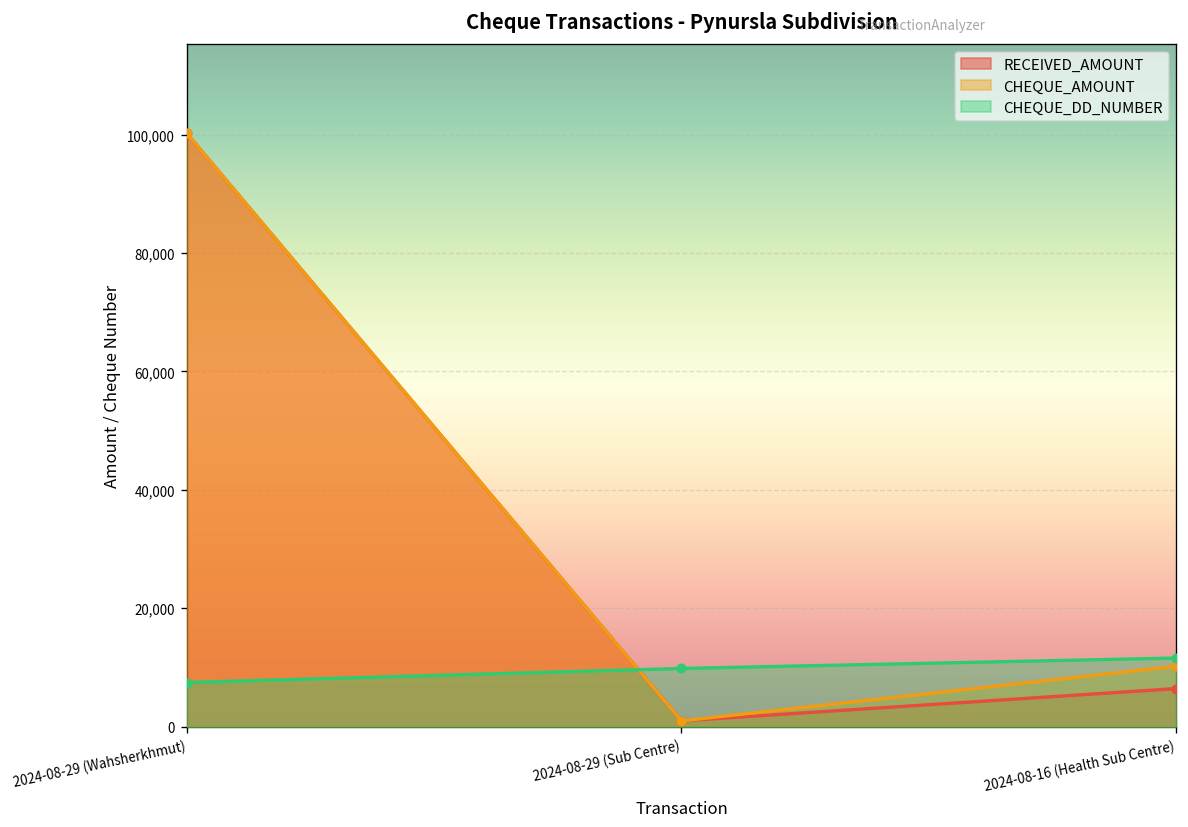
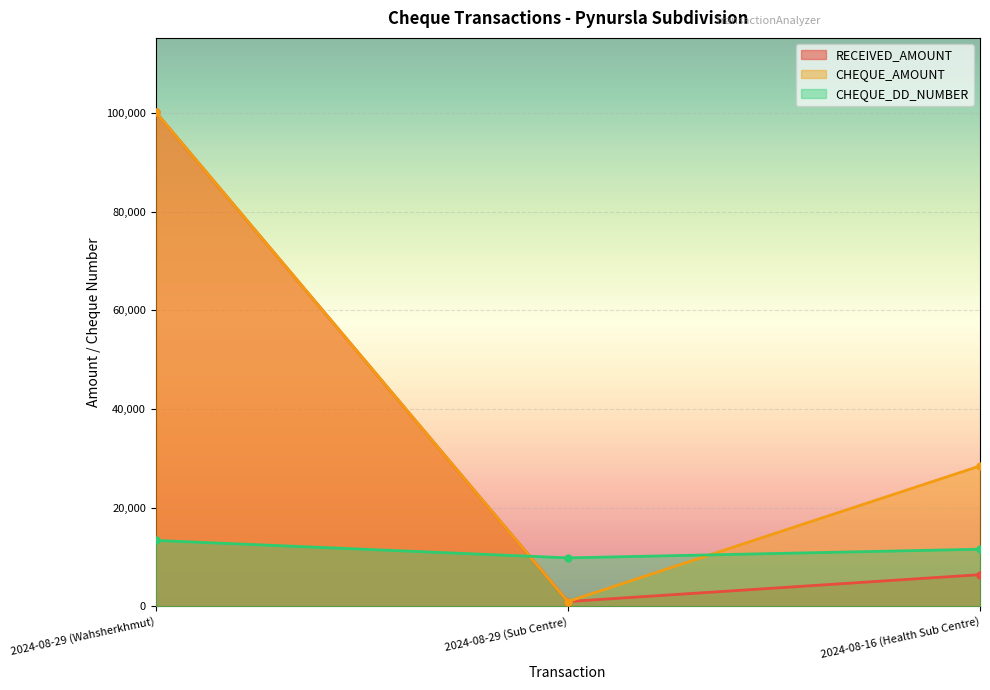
CHEQUE_DD_NUMBER, 2024-08-29 (Wahsherkhmut): 7,000 -> 13,000
CHEQUE_AMOUNT, 2024-08-16 (Health Sub Centre): 10,000 -> 28,000
